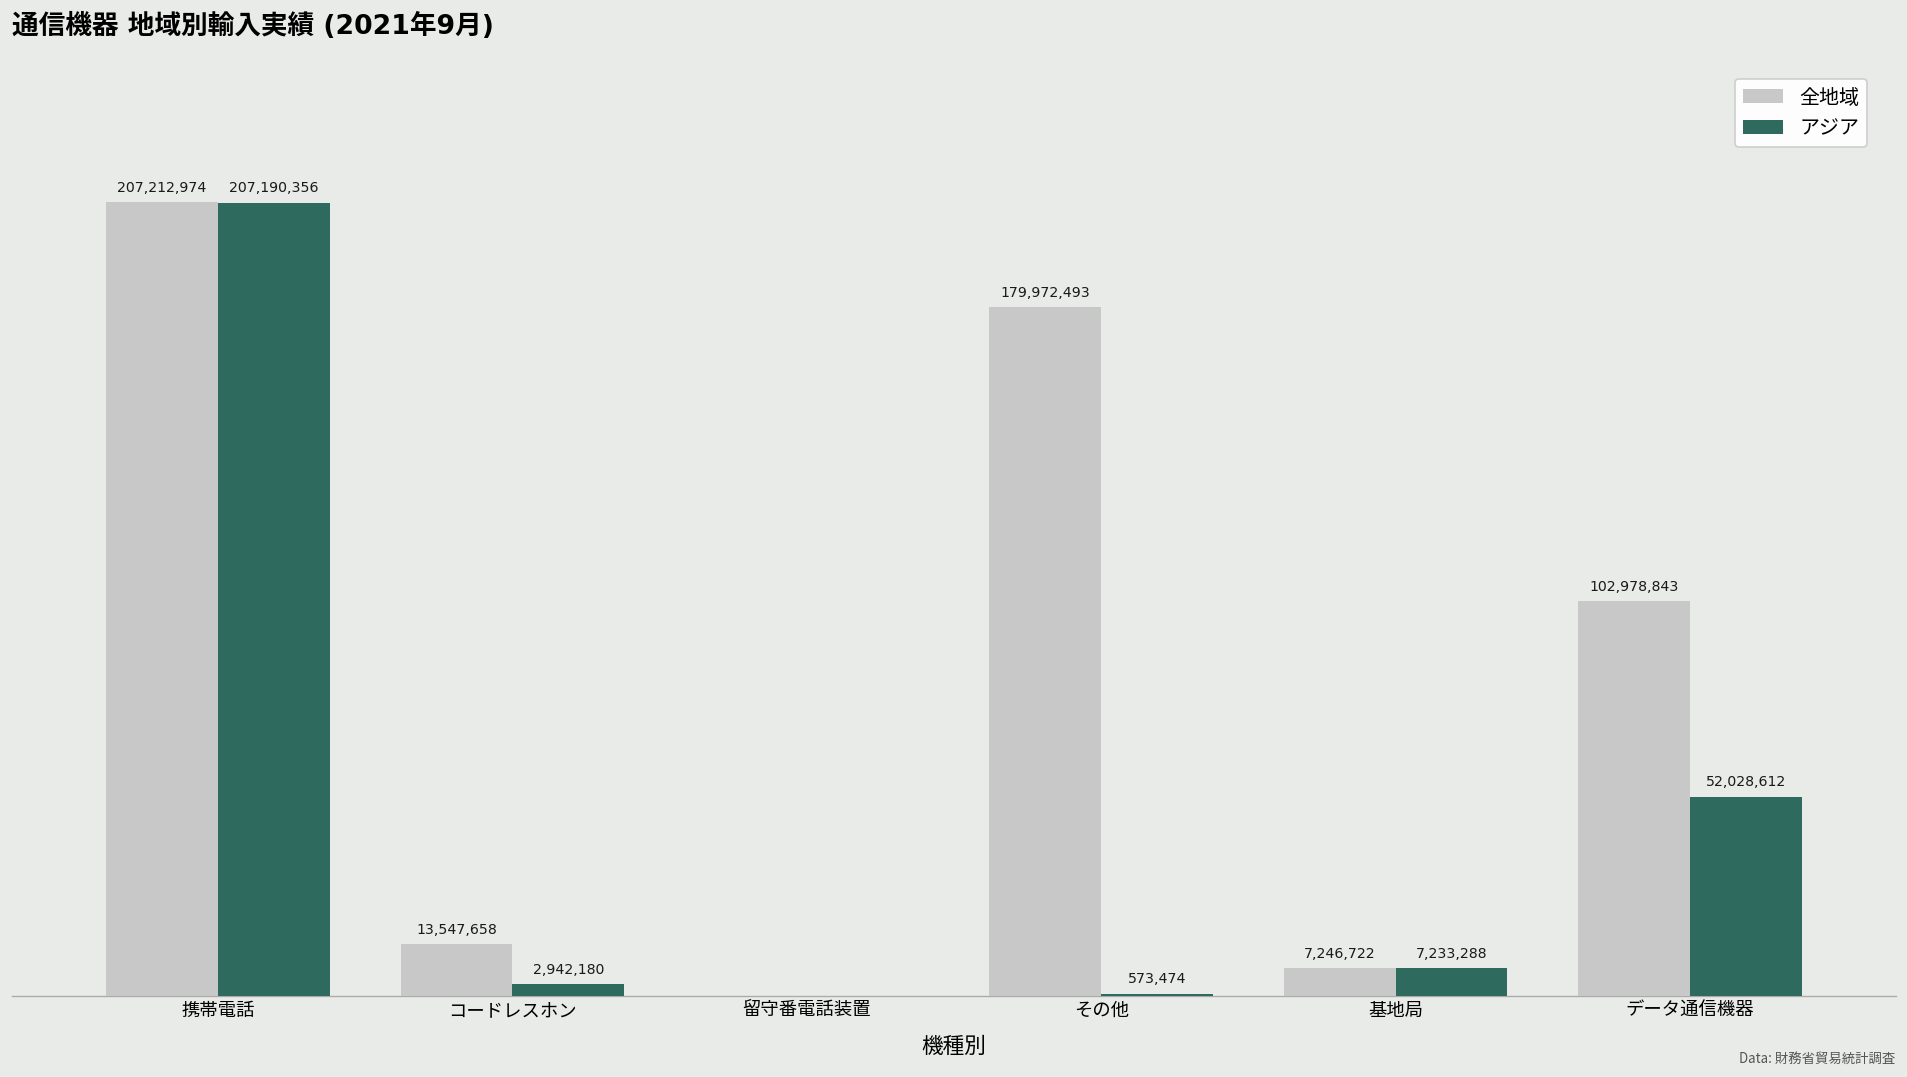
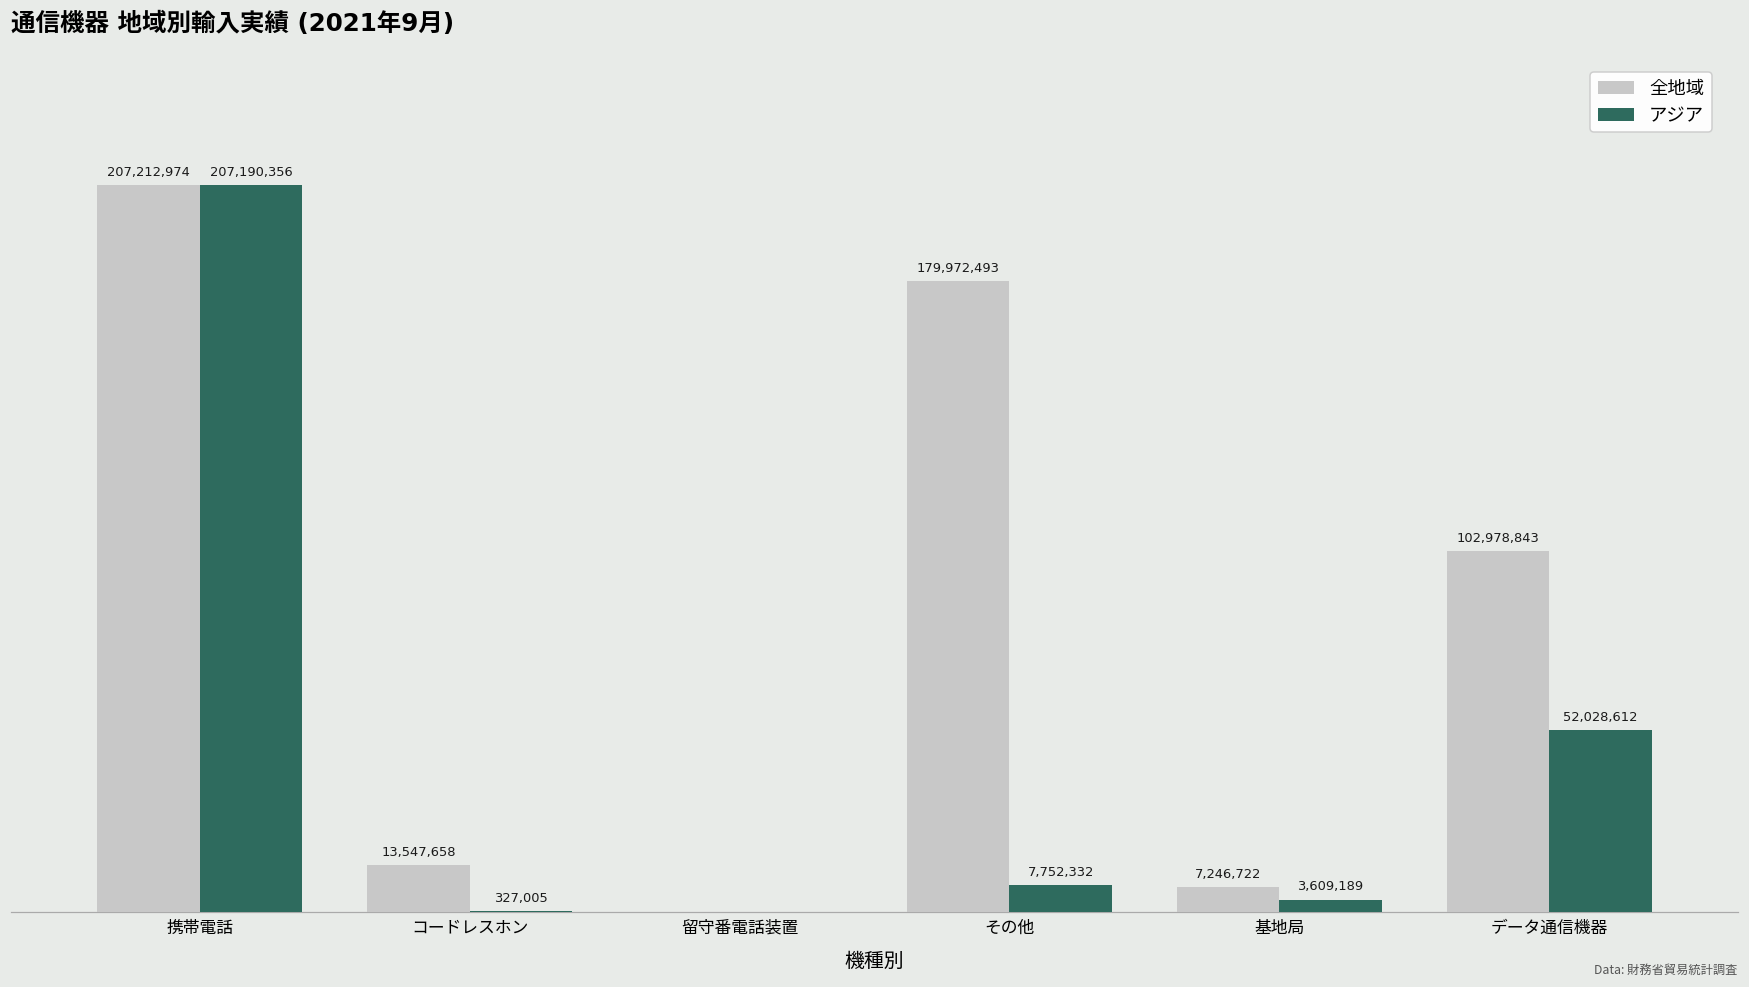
アジア, コードレスホン: 2,942,180 -> 327,005
アジア, その他: 573,474 -> 7,752,332
アジア, 基地局: 7,233,288 -> 3,609,189
